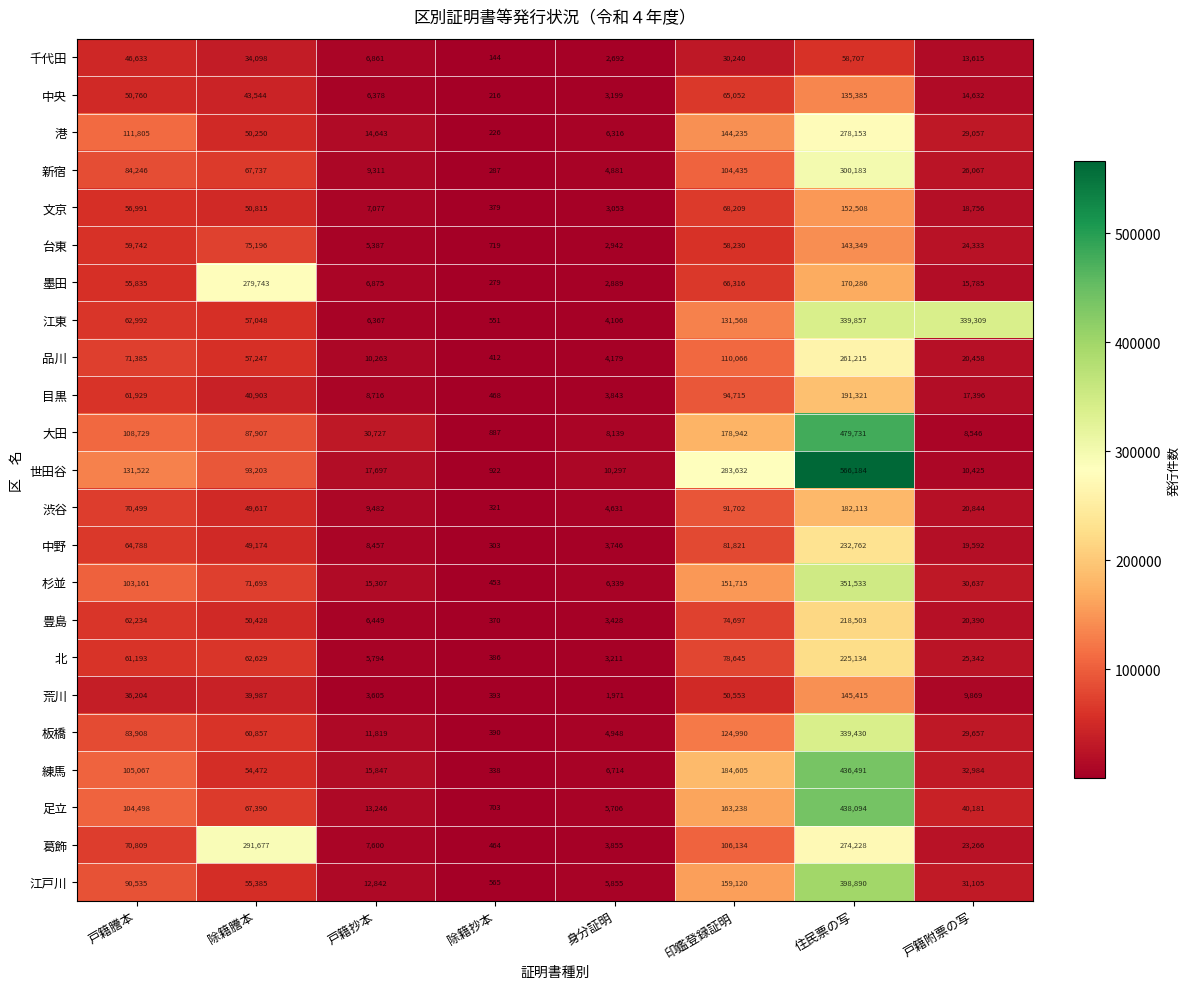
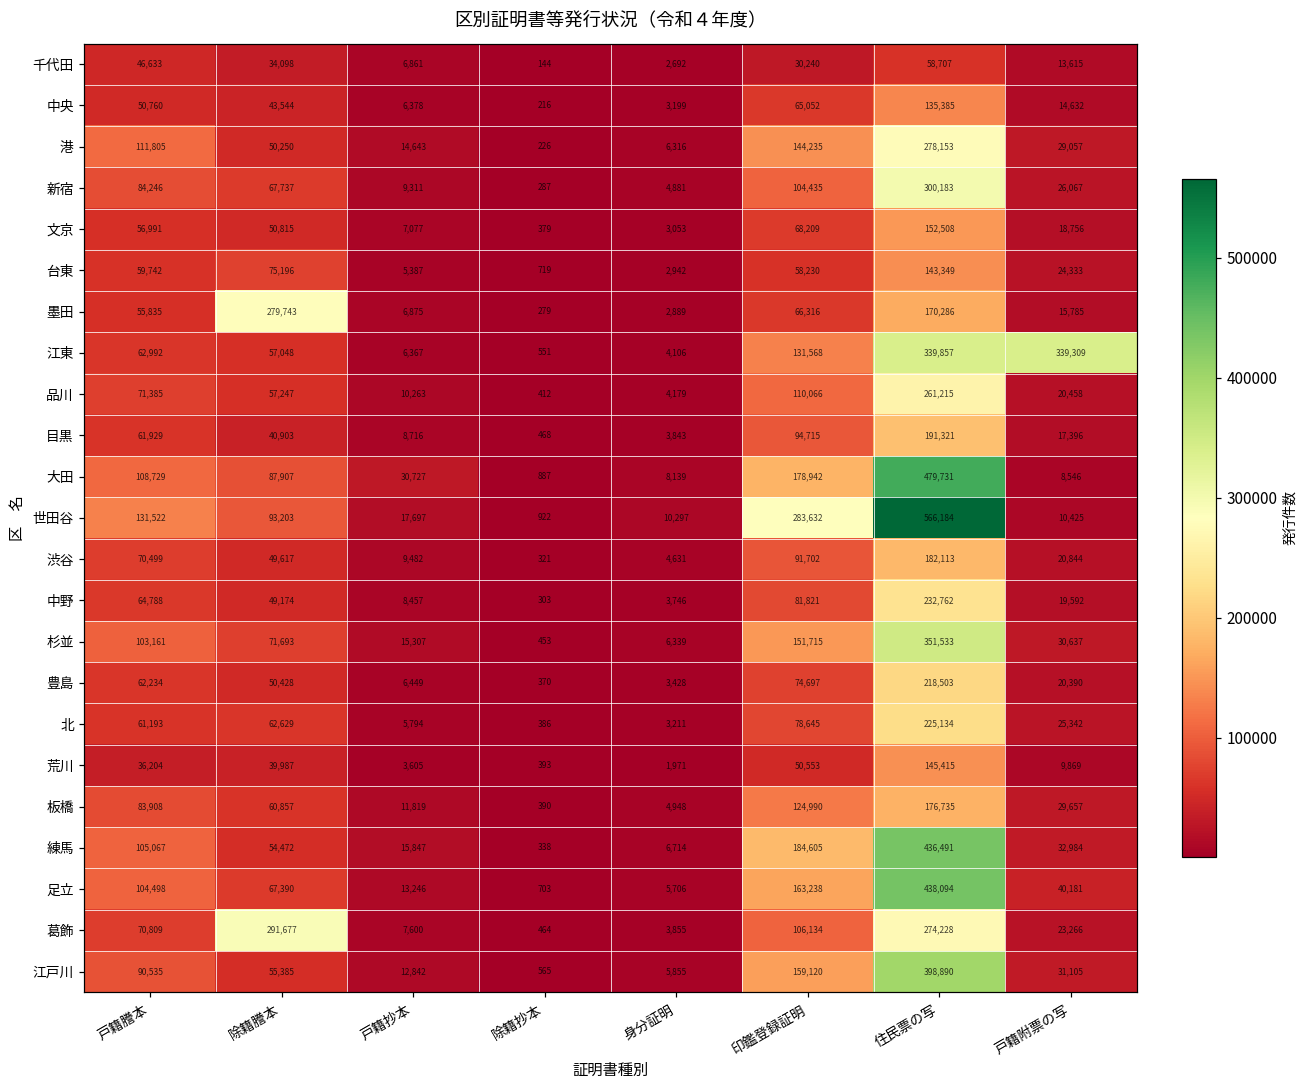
板橋, 住民票の写: 339,430 -> 176,735
